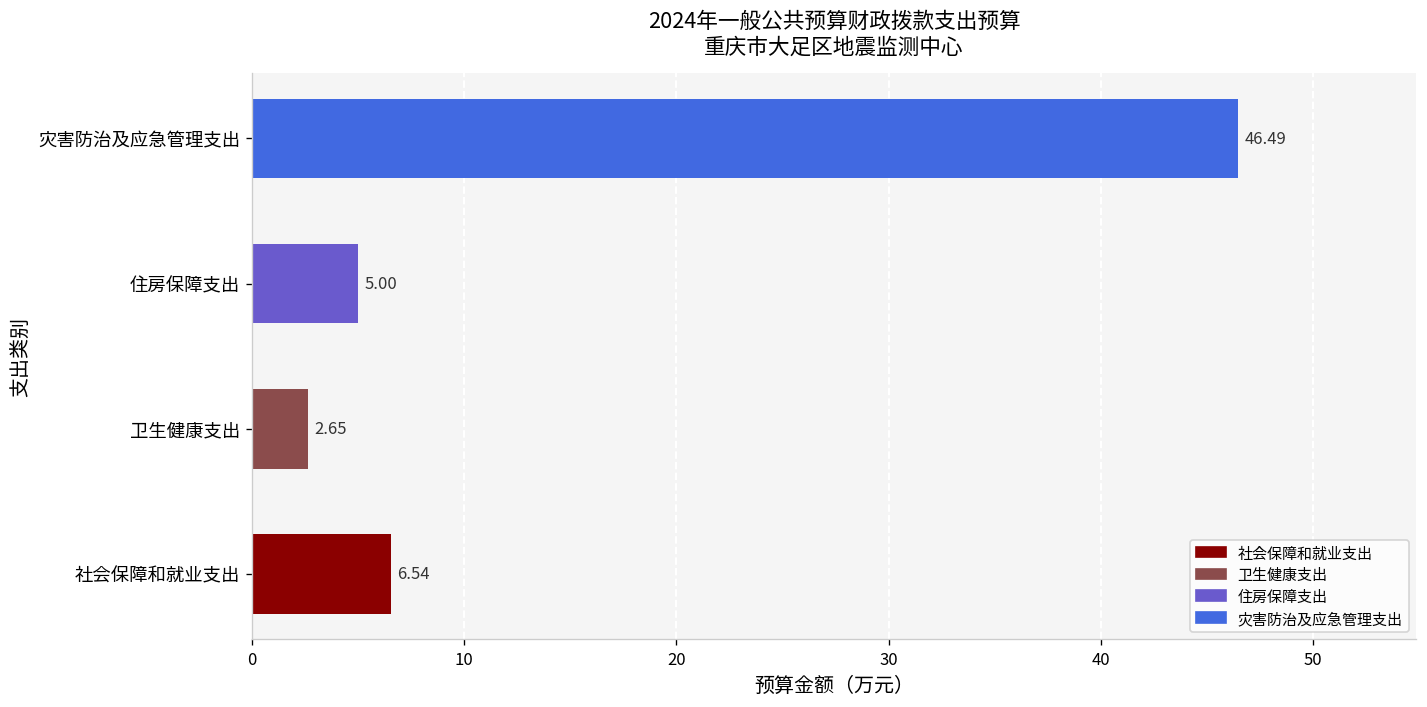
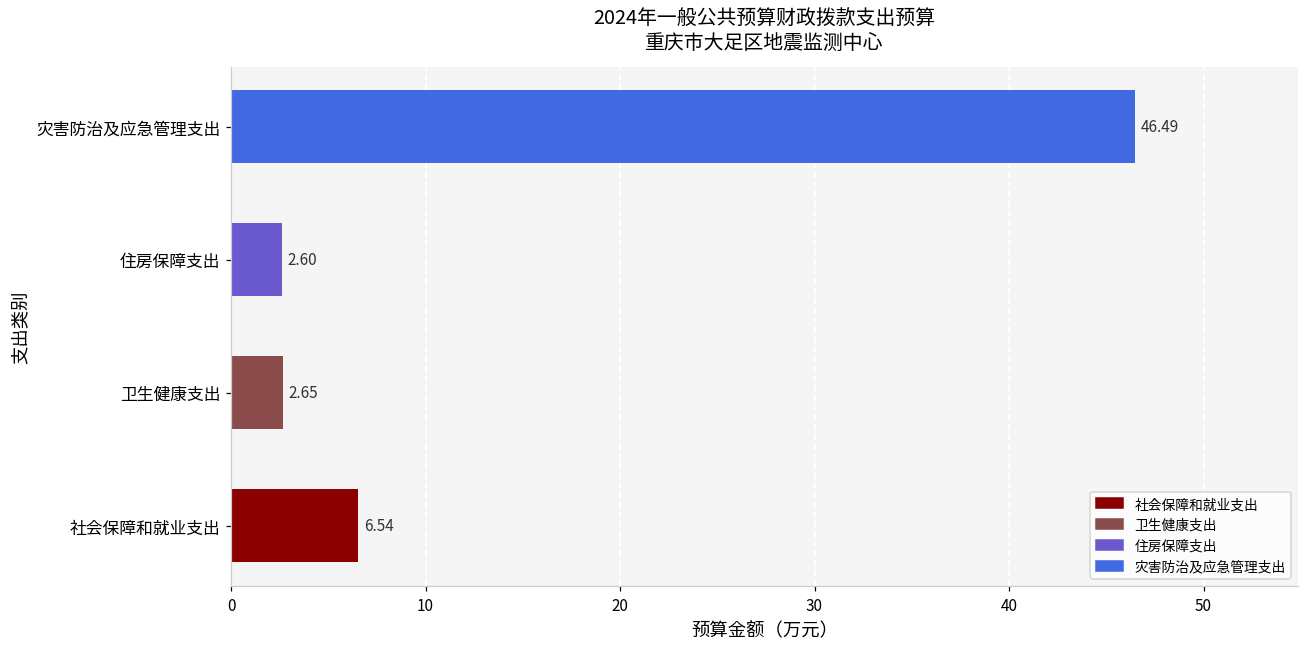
住房保障支出: 5.00 -> 2.60
